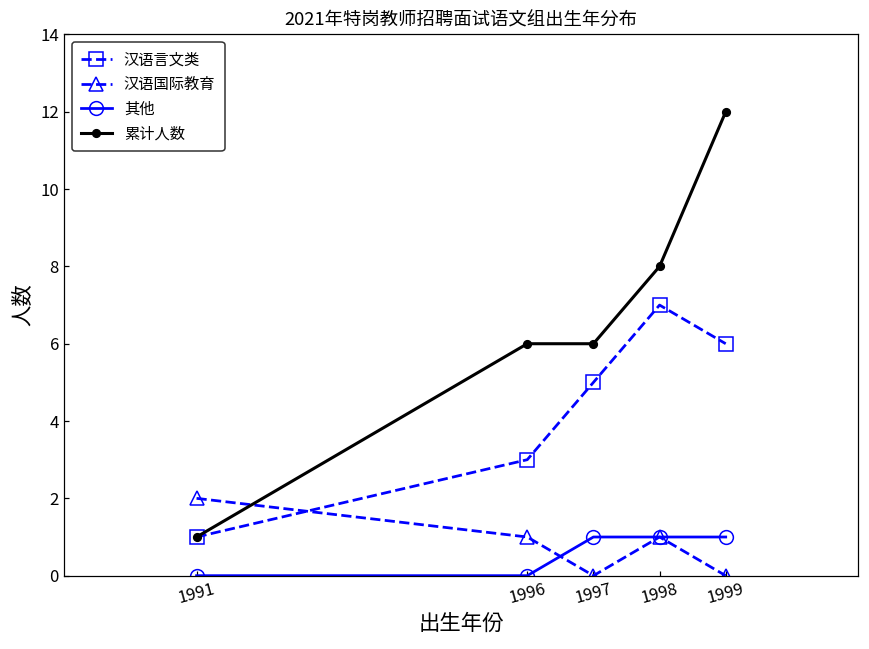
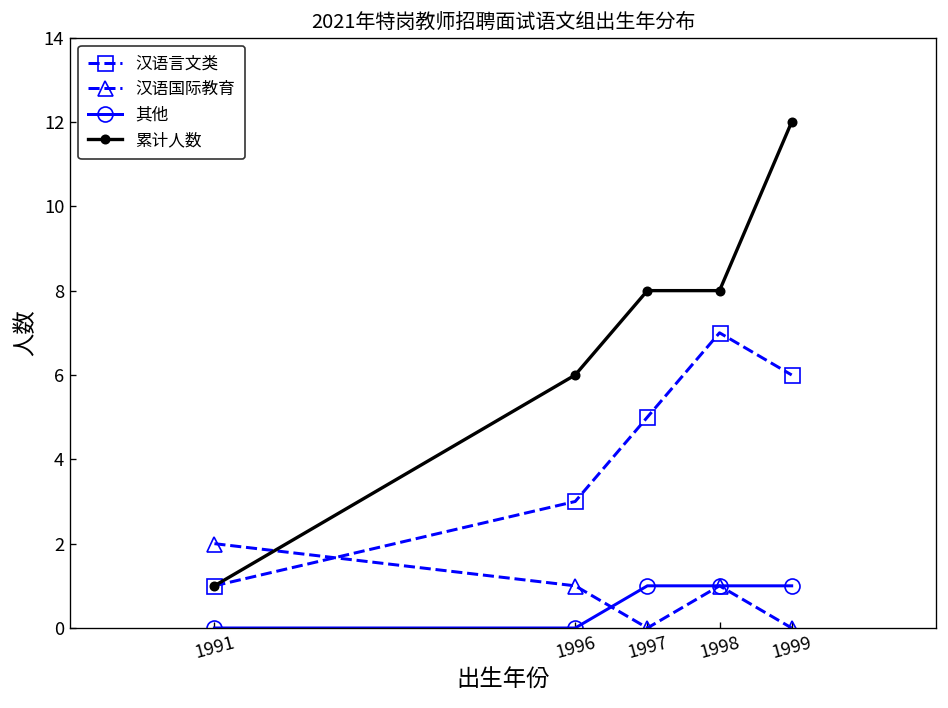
累计人数, 1997: 6 -> 8
